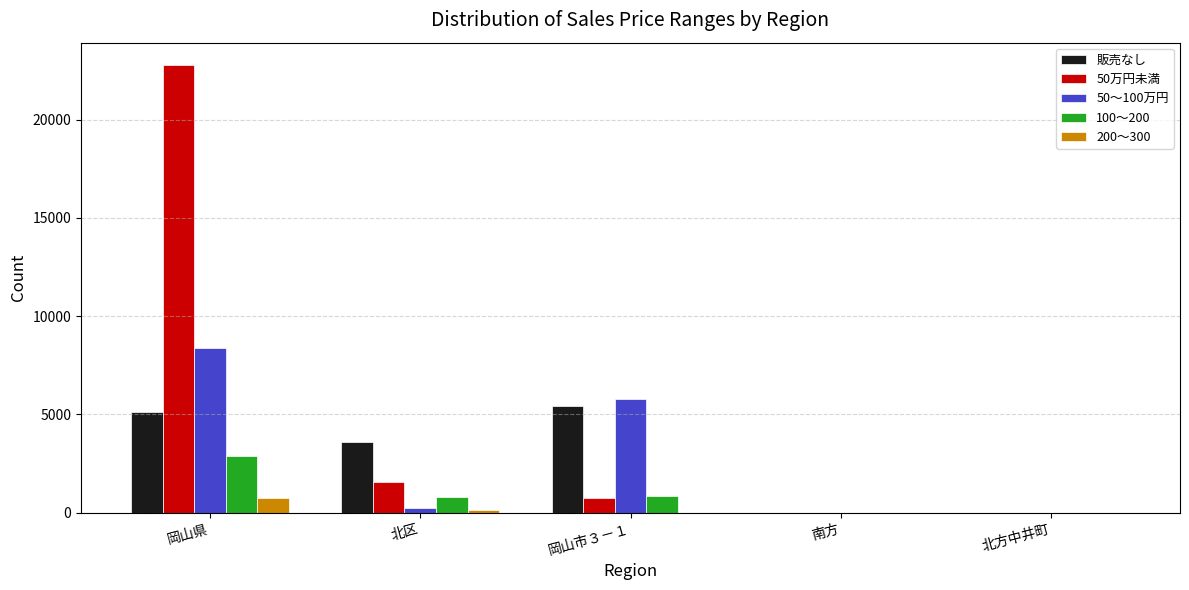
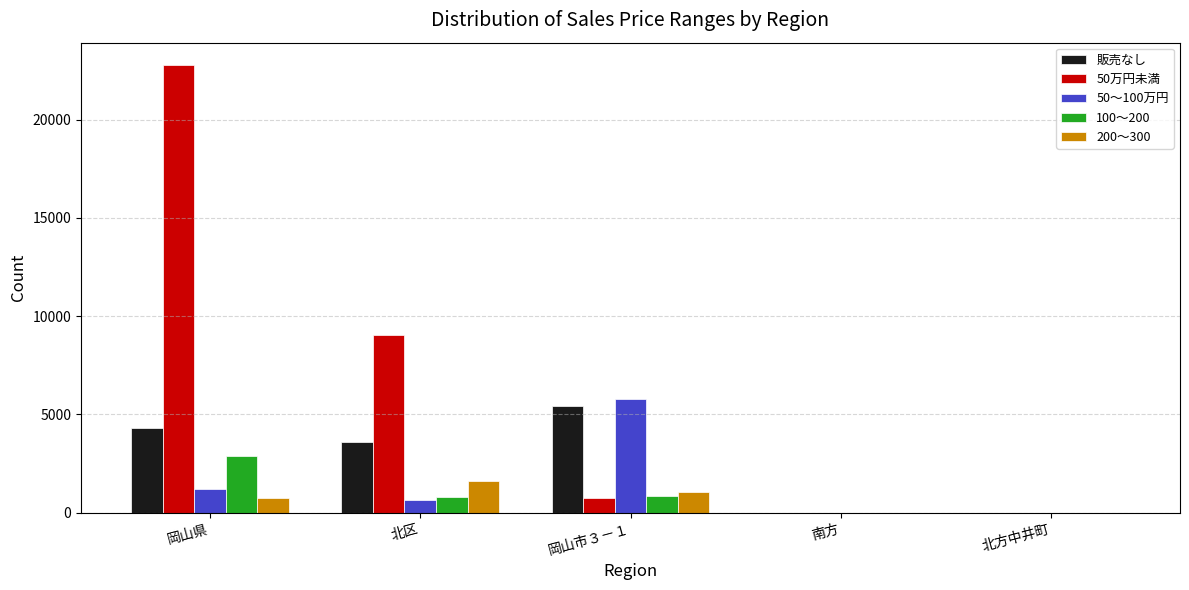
販売なし, 岡山県: 5100 -> 4300
50～100万円, 岡山県: 8400 -> 1200
50万円未満, 北区: 1600 -> 9000
50～100万円, 北区: 200 -> 700
200～300, 北区: 100 -> 1600
200～300, 岡山市３－１: 0 -> 1100
